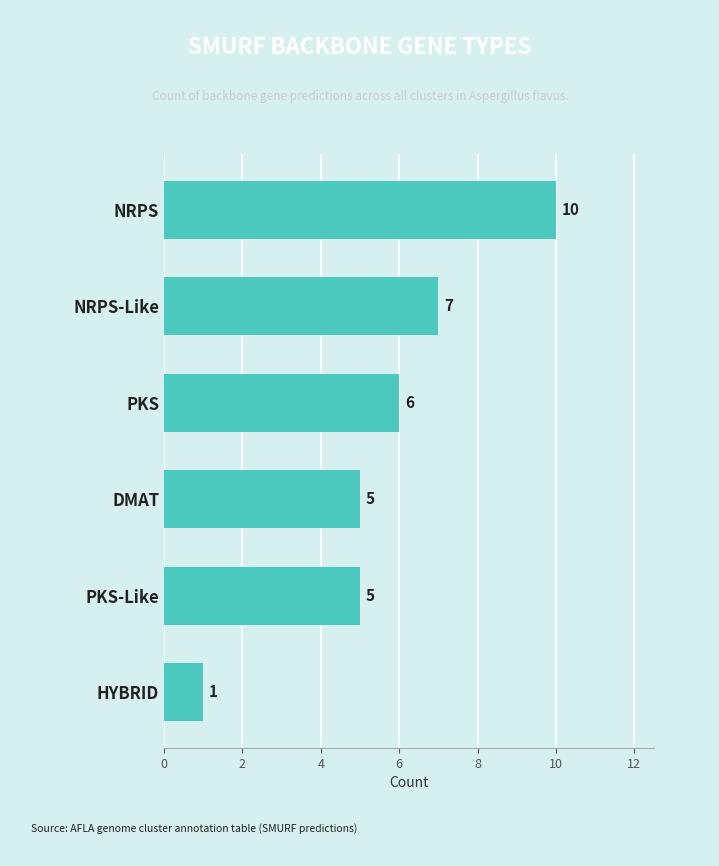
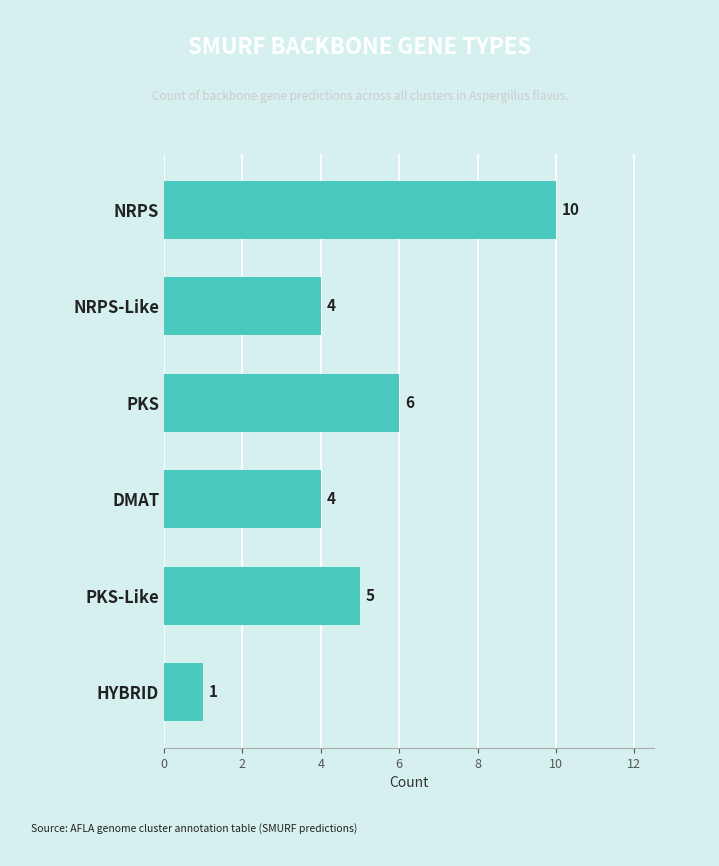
NRPS-Like: 7 -> 4
DMAT: 5 -> 4
